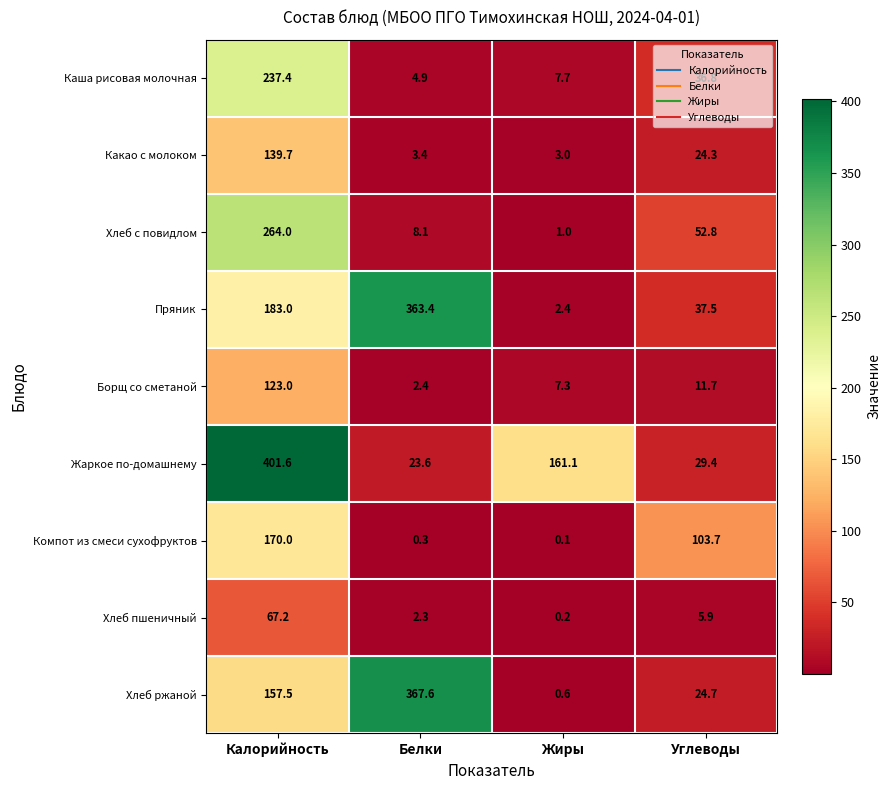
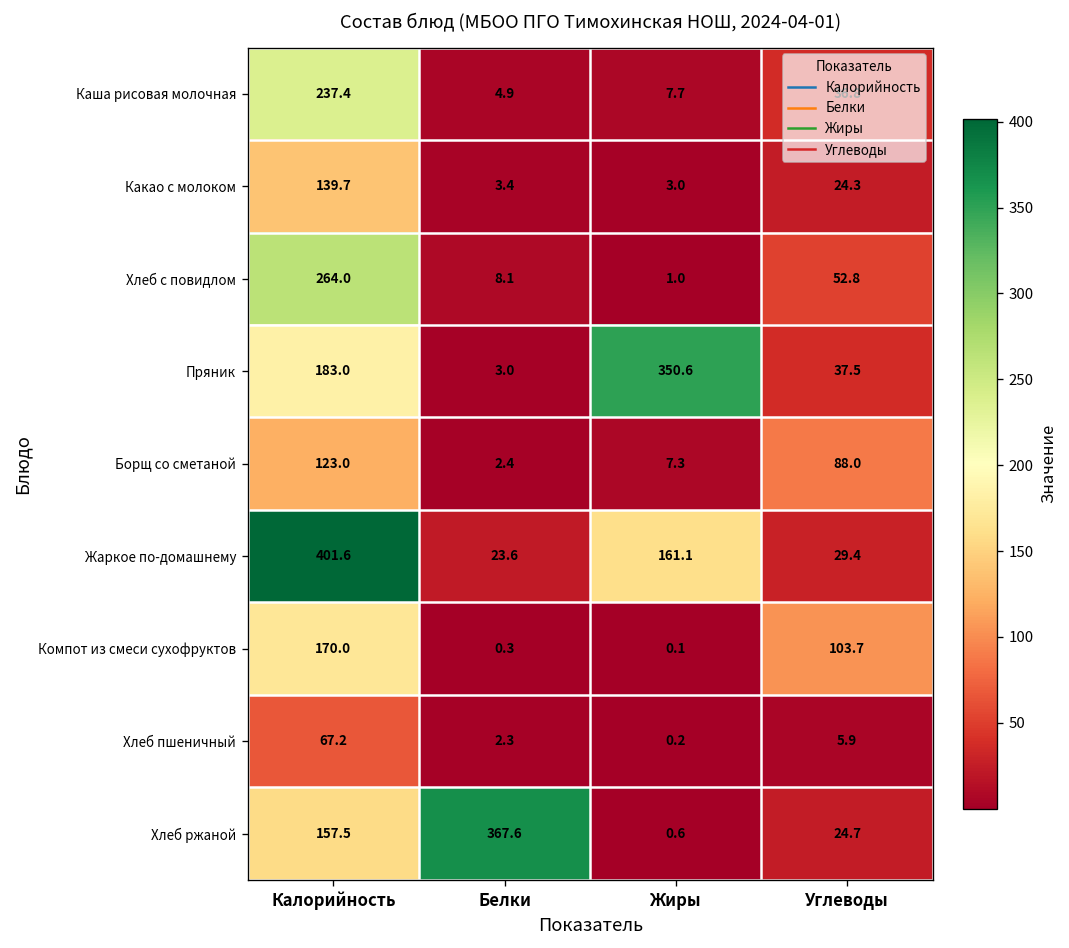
Пряник, Белки: 363.4 -> 3.0
Пряник, Жиры: 2.4 -> 350.6
Борщ со сметаной, Углеводы: 11.7 -> 88.0
